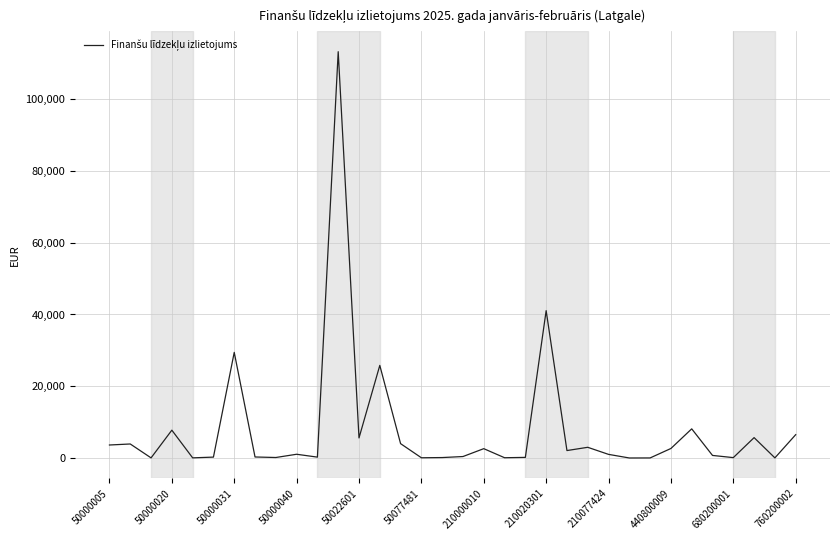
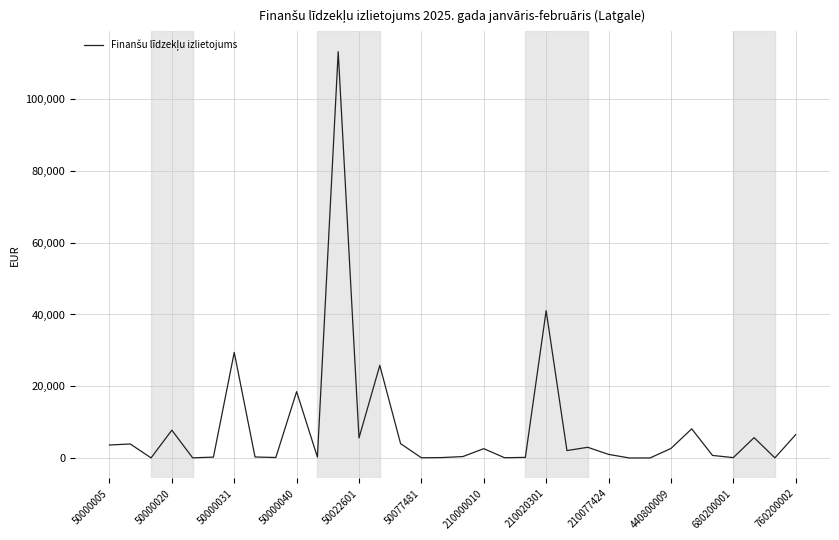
50000040: 1,000 -> 18,000
